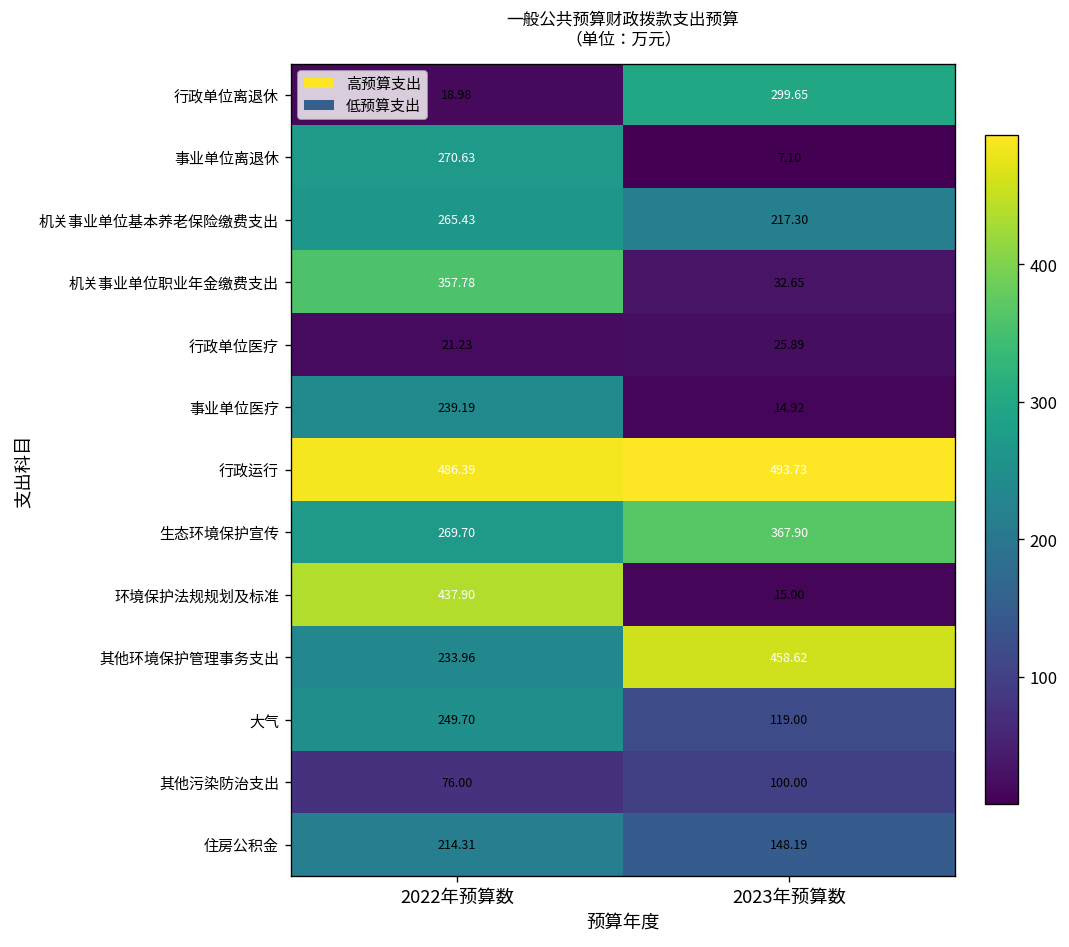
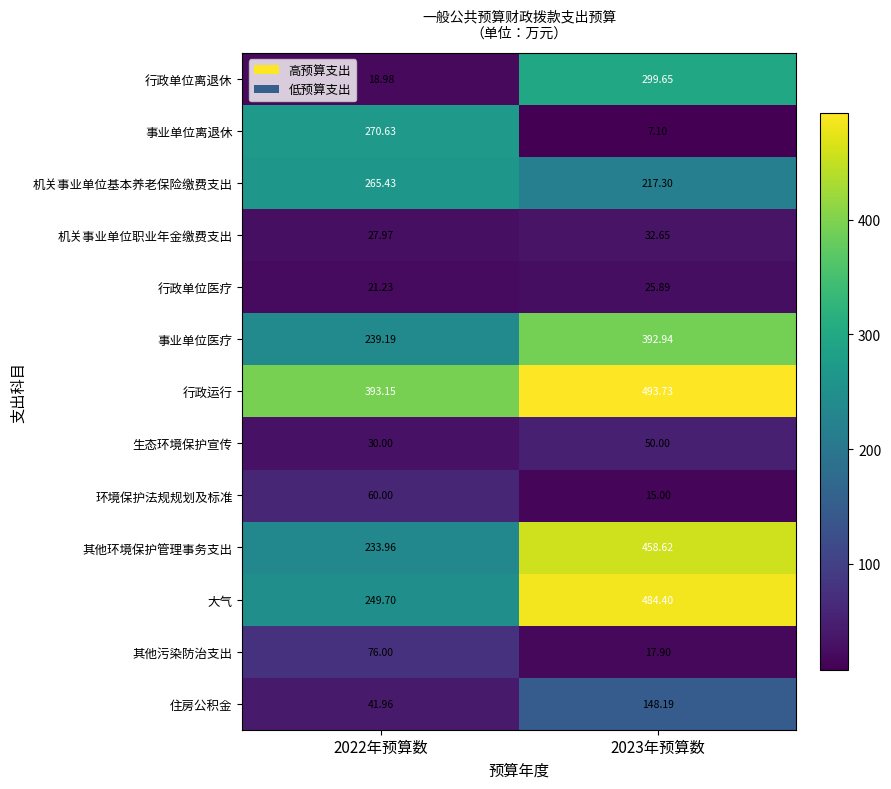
机关事业单位职业年金缴费支出, 2022年预算数: 357.78 -> 27.97
事业单位医疗, 2023年预算数: 14.92 -> 392.94
行政运行, 2022年预算数: 486.39 -> 393.15
生态环境保护宣传, 2022年预算数: 269.70 -> 30.00
生态环境保护宣传, 2023年预算数: 367.90 -> 50.00
环境保护法规规划及标准, 2022年预算数: 437.90 -> 60.00
大气, 2023年预算数: 119.00 -> 484.40
其他污染防治支出, 2023年预算数: 100.00 -> 17.90
住房公积金, 2022年预算数: 214.31 -> 41.96
